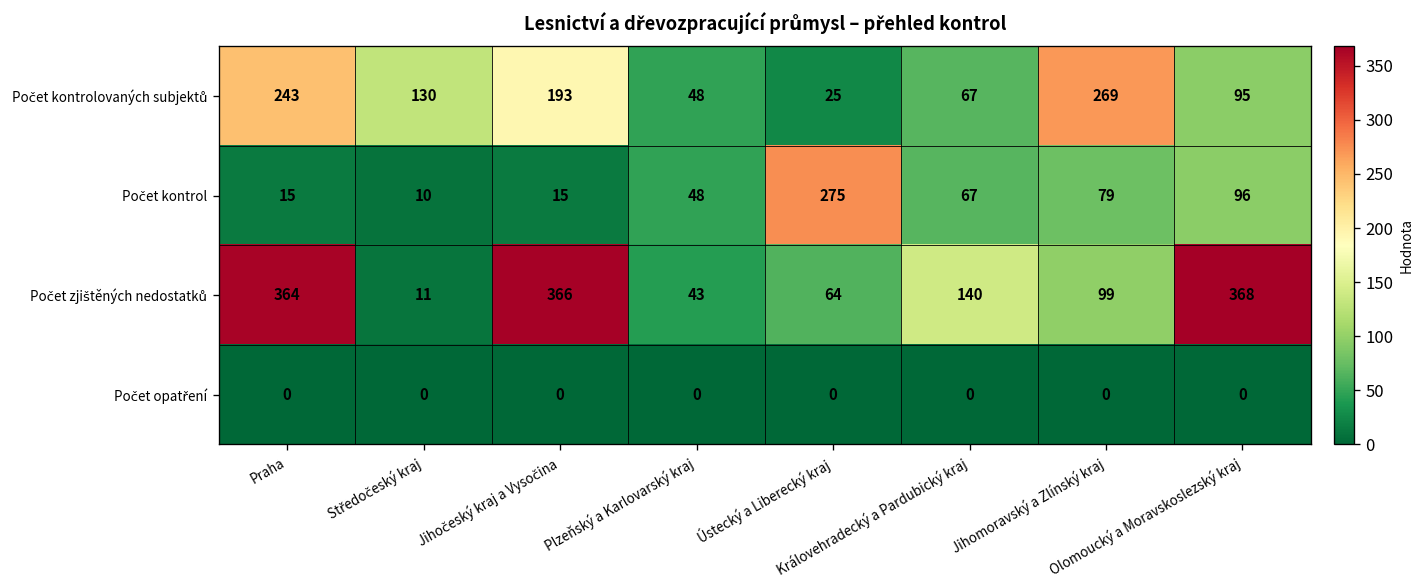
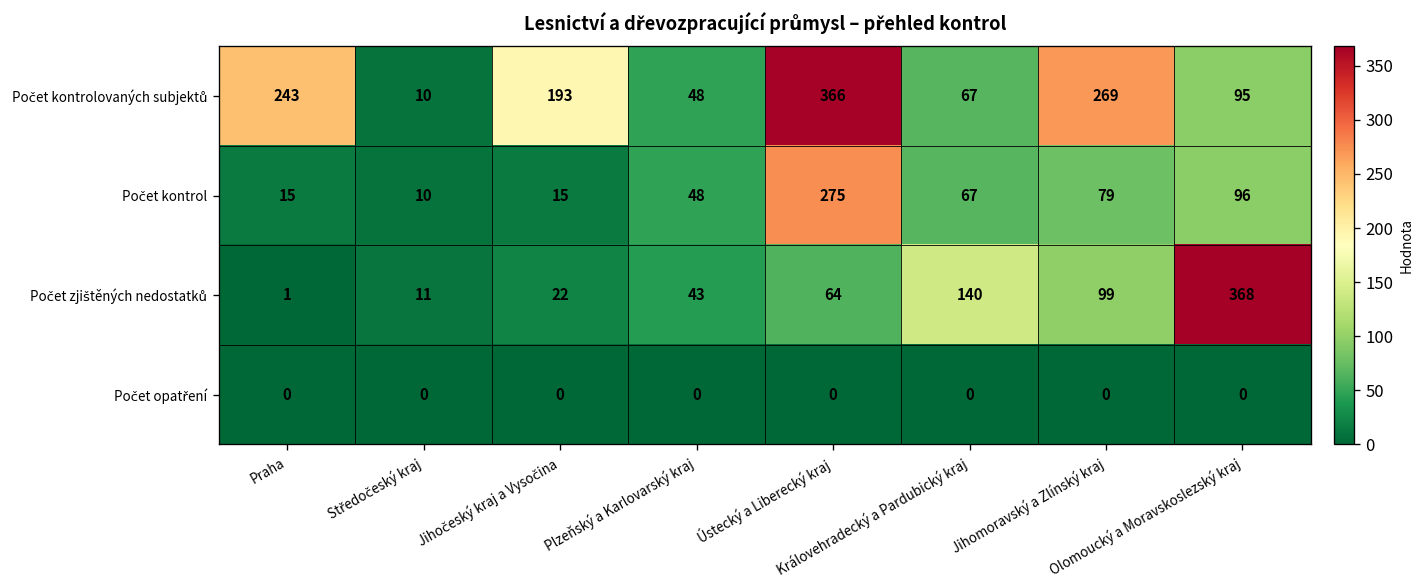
Počet kontrolovaných subjektů, Středočeský kraj: 130 -> 10
Počet kontrolovaných subjektů, Ústecký a Liberecký kraj: 25 -> 366
Počet zjištěných nedostatků, Praha: 364 -> 1
Počet zjištěných nedostatků, Jihočeský kraj a Vysočina: 366 -> 22
